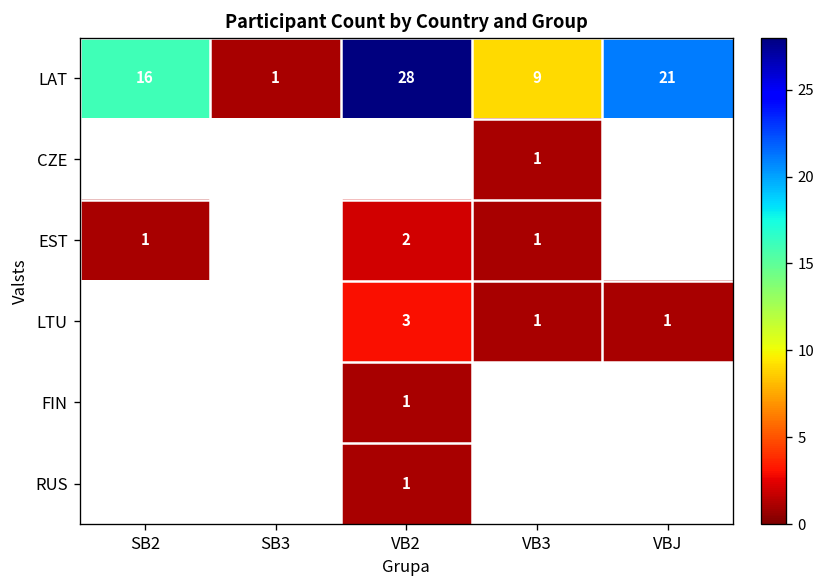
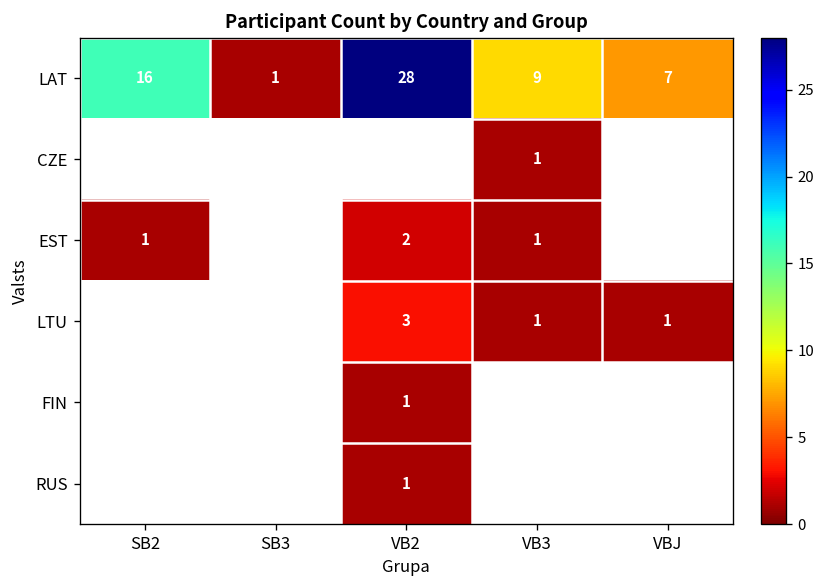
LAT, VBJ: 21 -> 7
